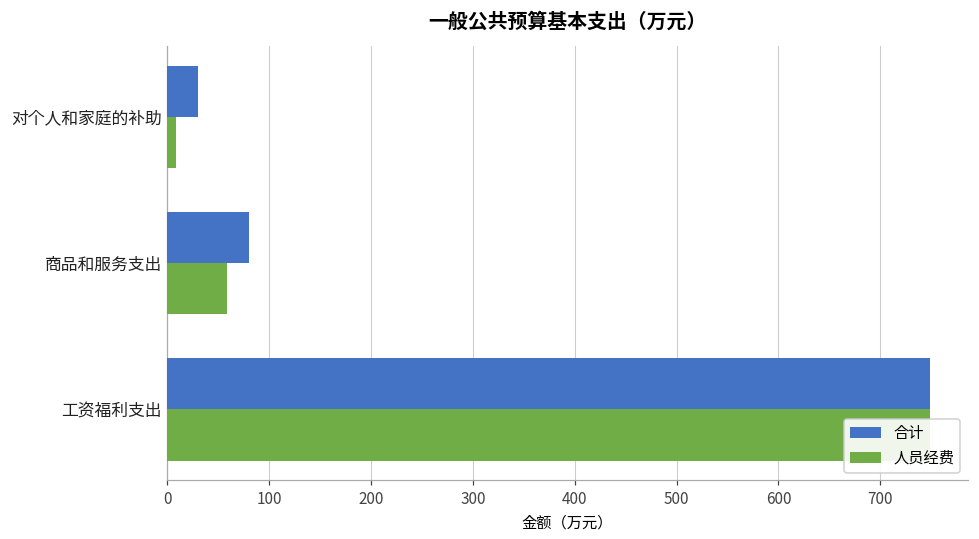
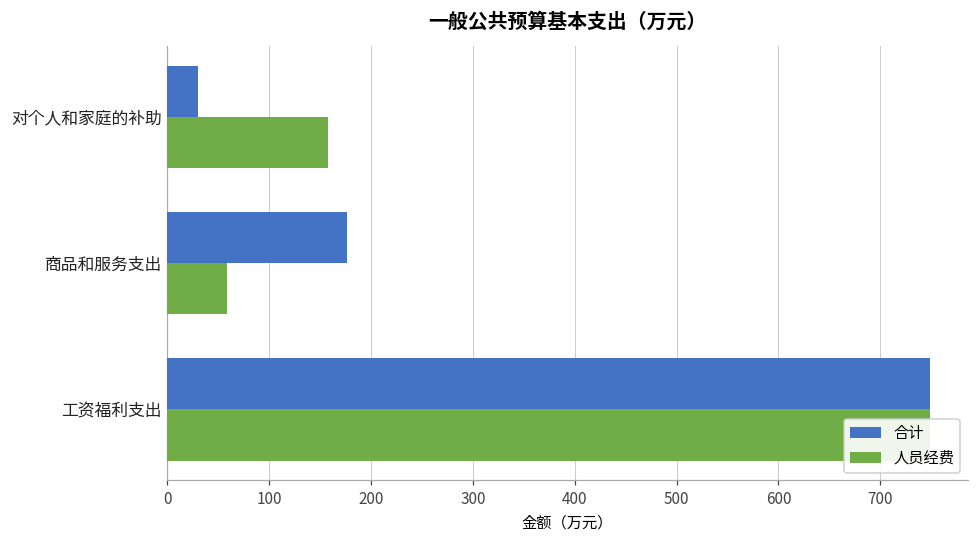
人员经费, 对个人和家庭的补助: 10 -> 160
合计, 商品和服务支出: 80 -> 180
